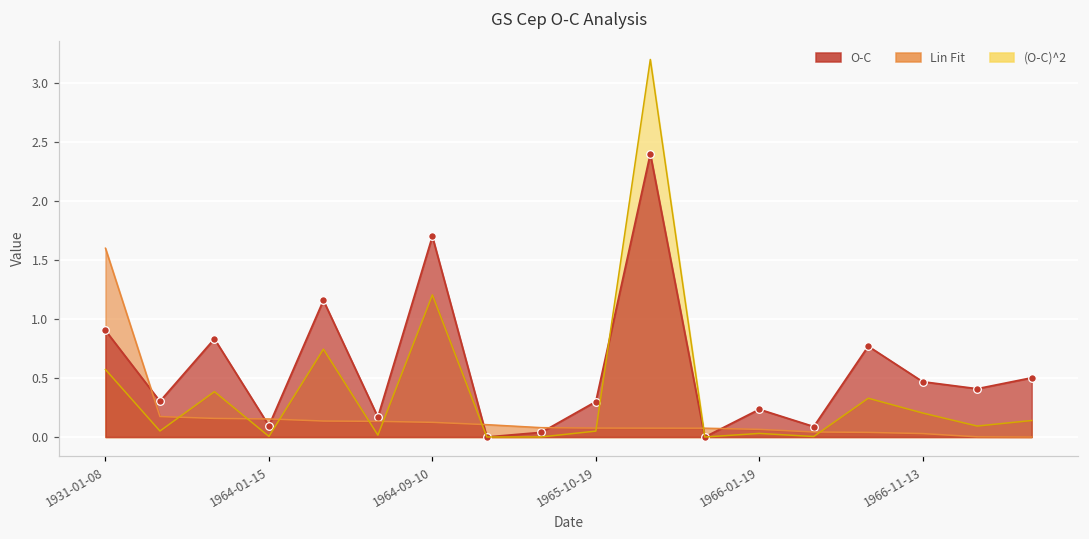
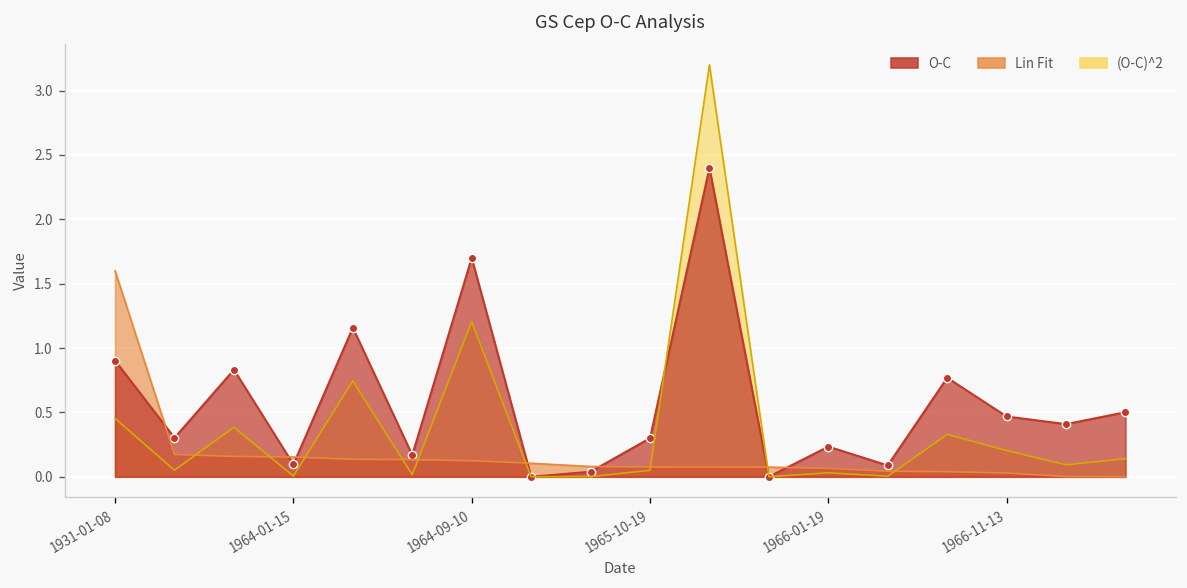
(O-C)^2, 1931-01-08: 0.57 -> 0.45
